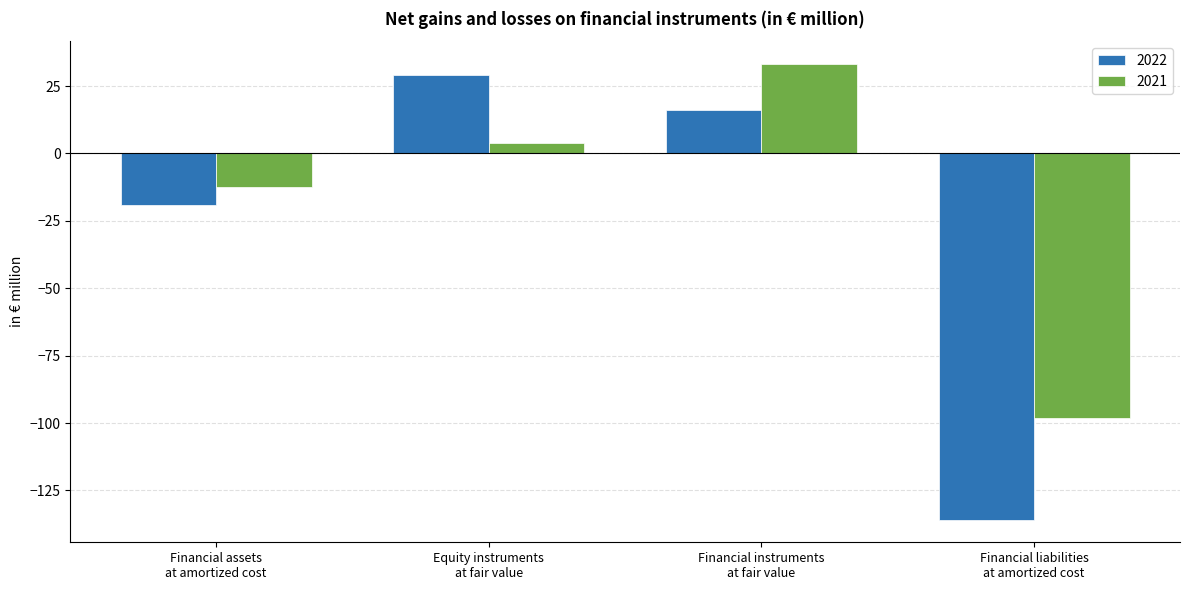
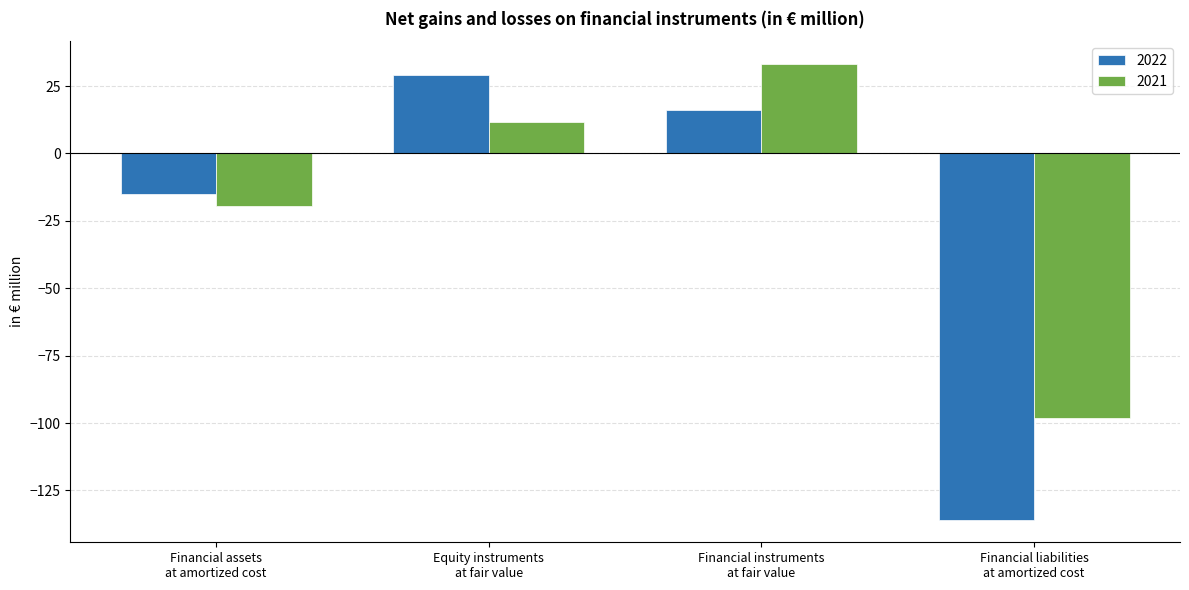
2022, Financial assets at amortized cost: -19 -> -15
2021, Financial assets at amortized cost: -13 -> -19
2021, Equity instruments at fair value: 4 -> 12
